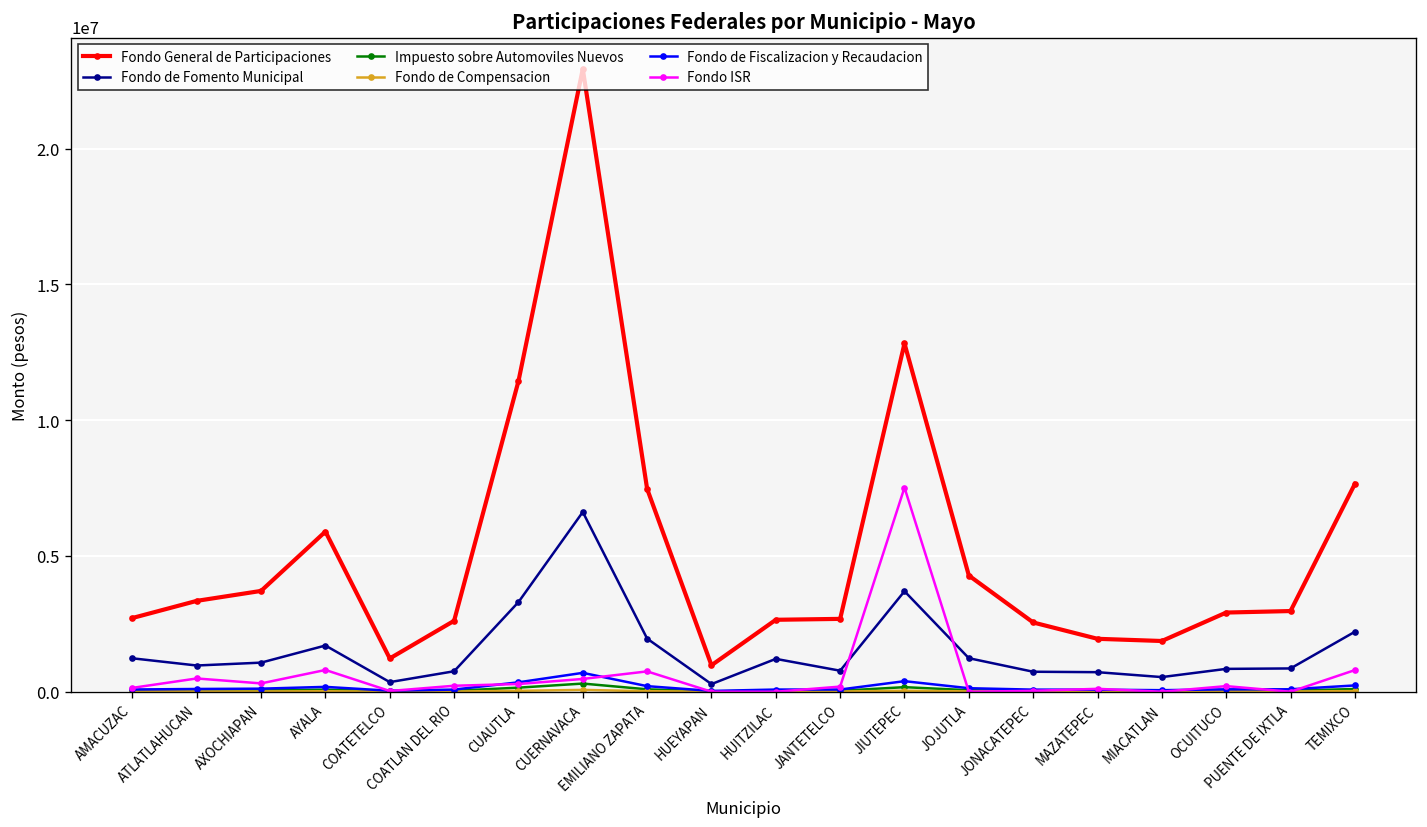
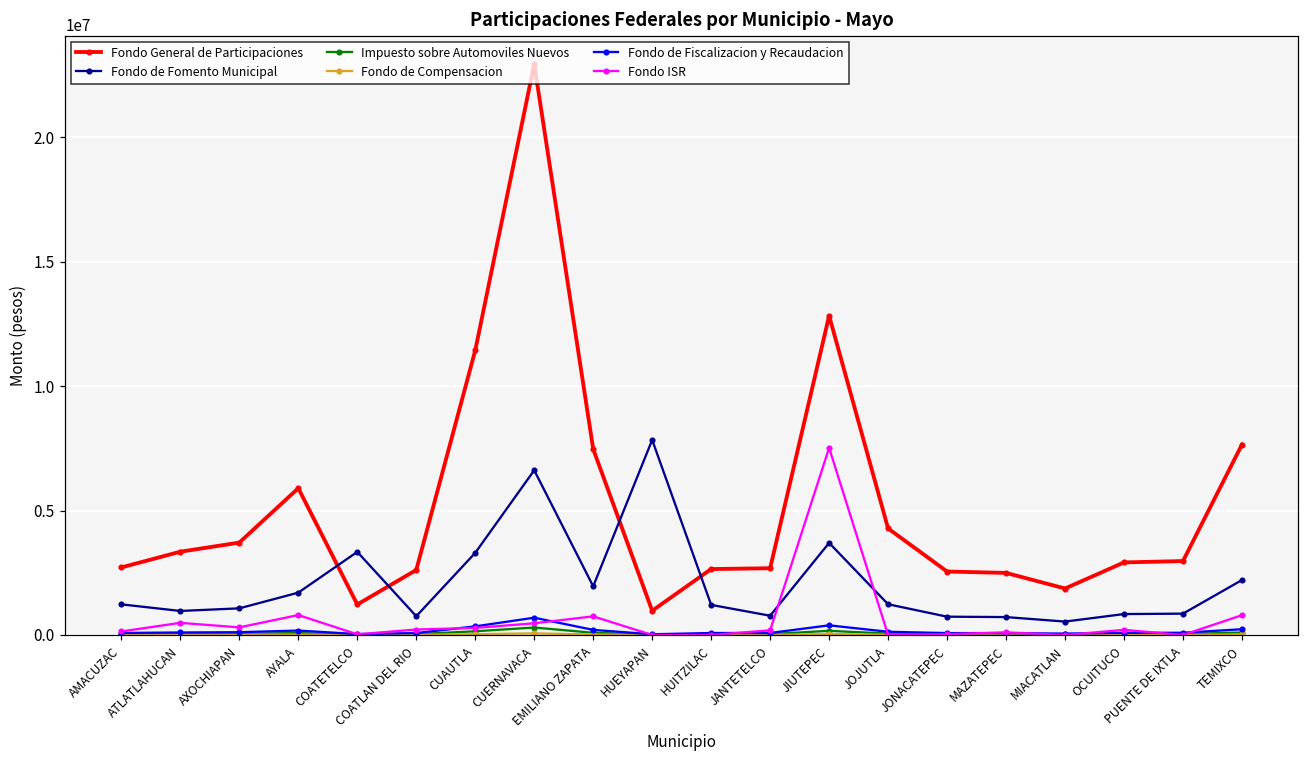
Fondo de Fomento Municipal, COATETELCO: 400000 -> 3300000
Fondo de Fomento Municipal, HUEYAPAN: 300000 -> 7800000
Fondo General de Participaciones, MAZATEPEC: 1900000 -> 2500000
